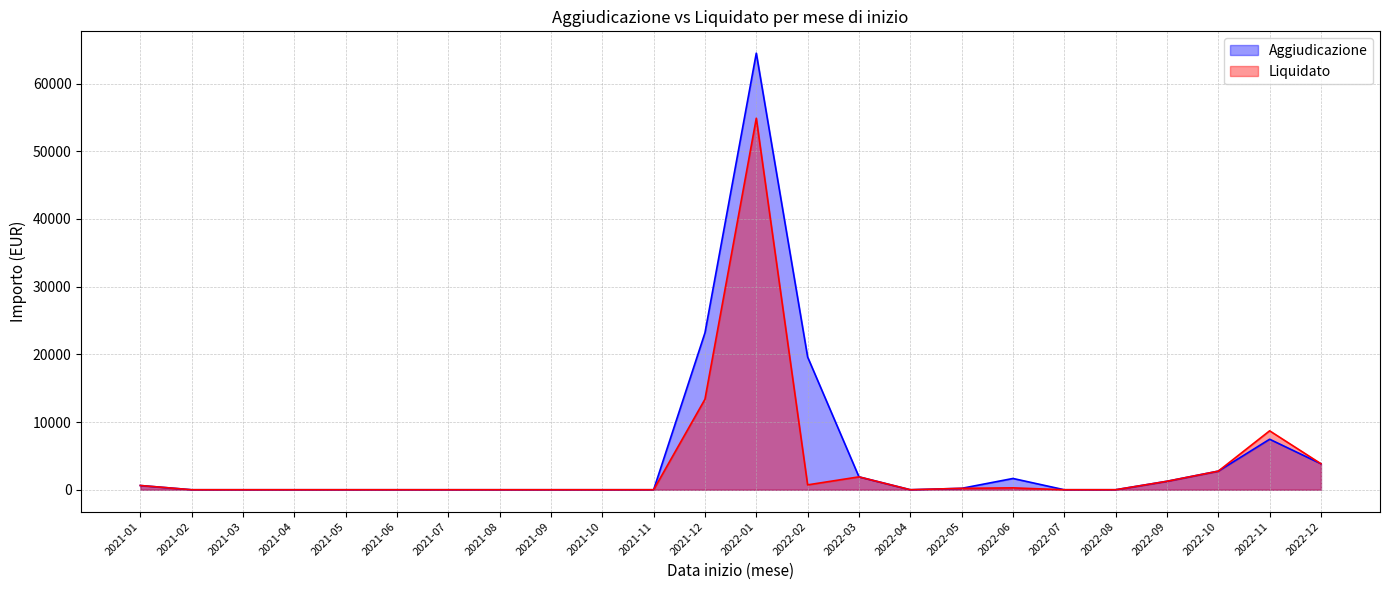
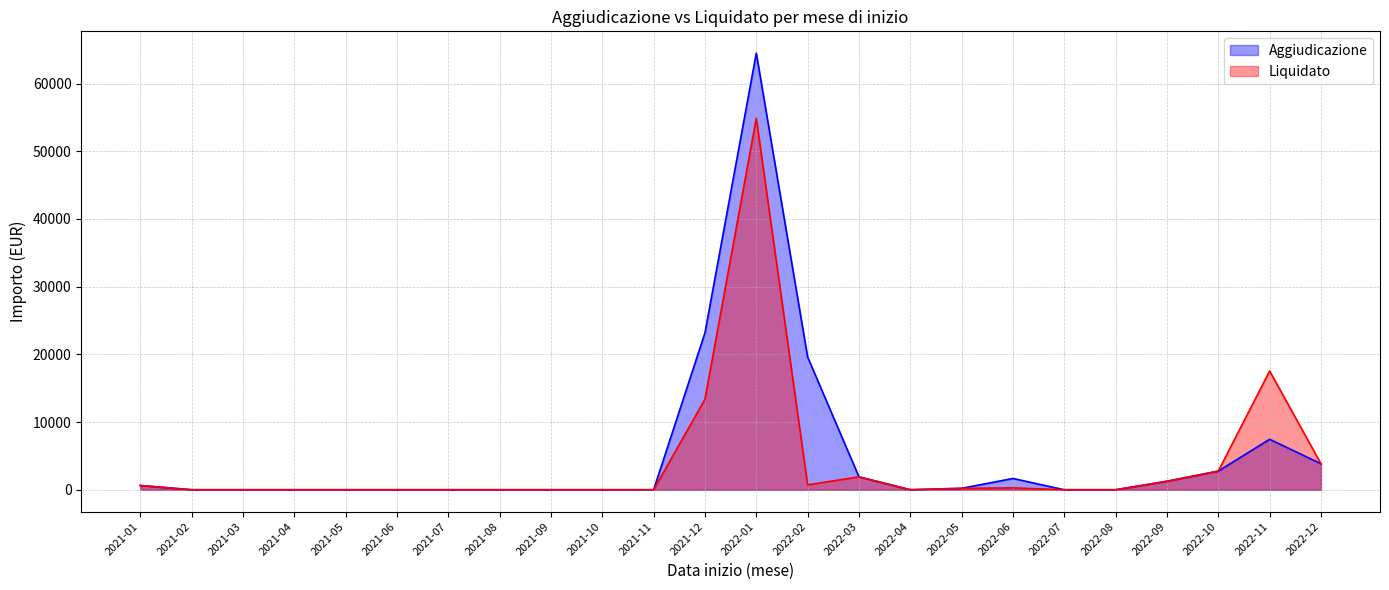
Liquidato, 2022-11: 9000 -> 18000
